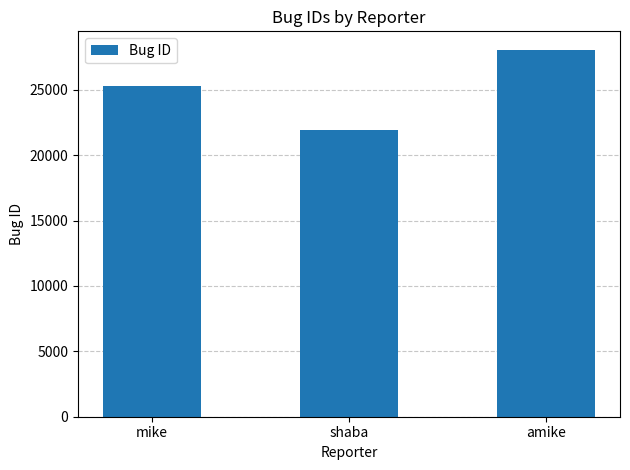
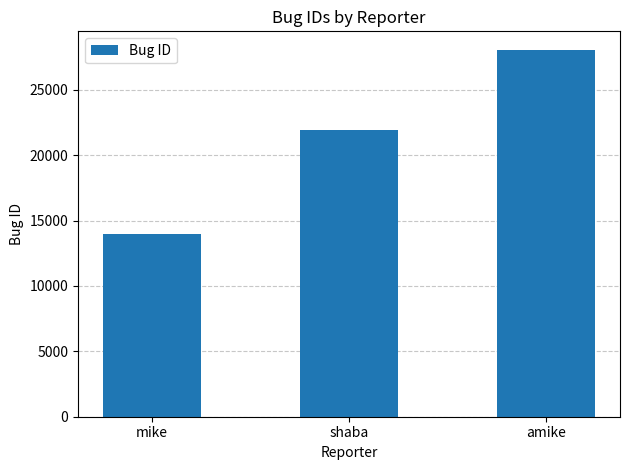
mike: 25300 -> 14000
